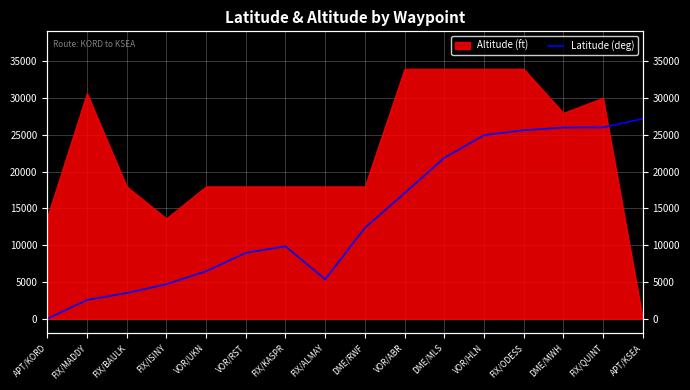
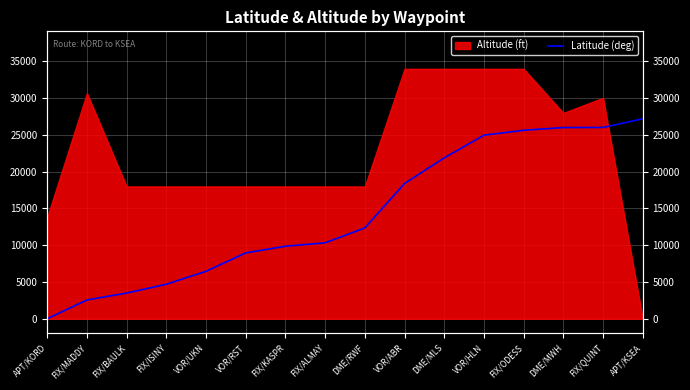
Altitude (ft), FIX/ISINY: 14000 -> 18000
Latitude (deg), FIX/ALMAY: 5000 -> 10000
Latitude (deg), VOR/ABR: 17000 -> 18000
